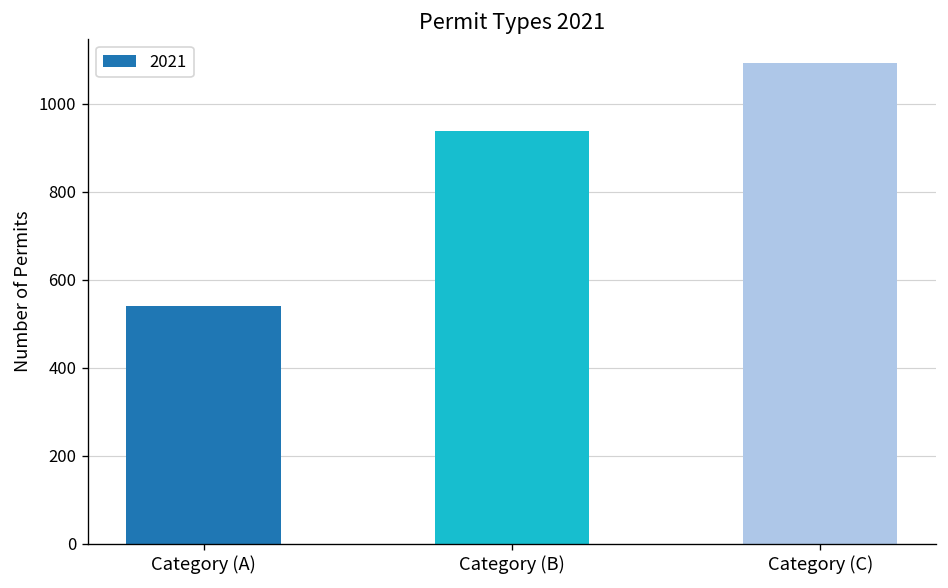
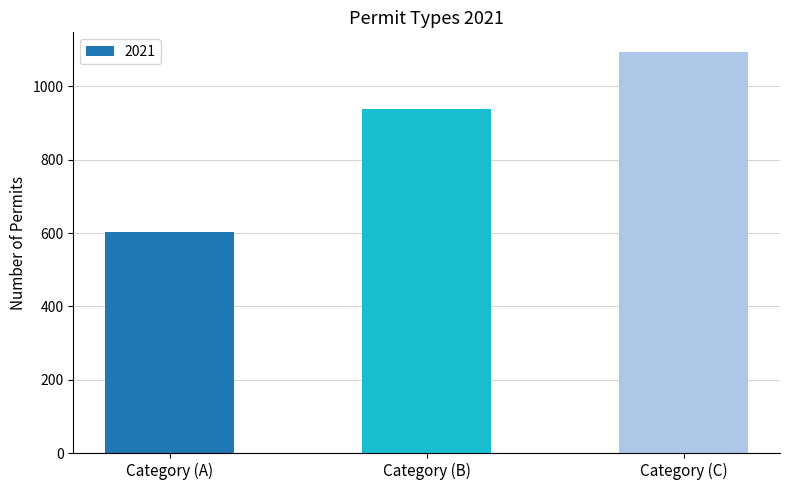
Category (A): 540 -> 600
